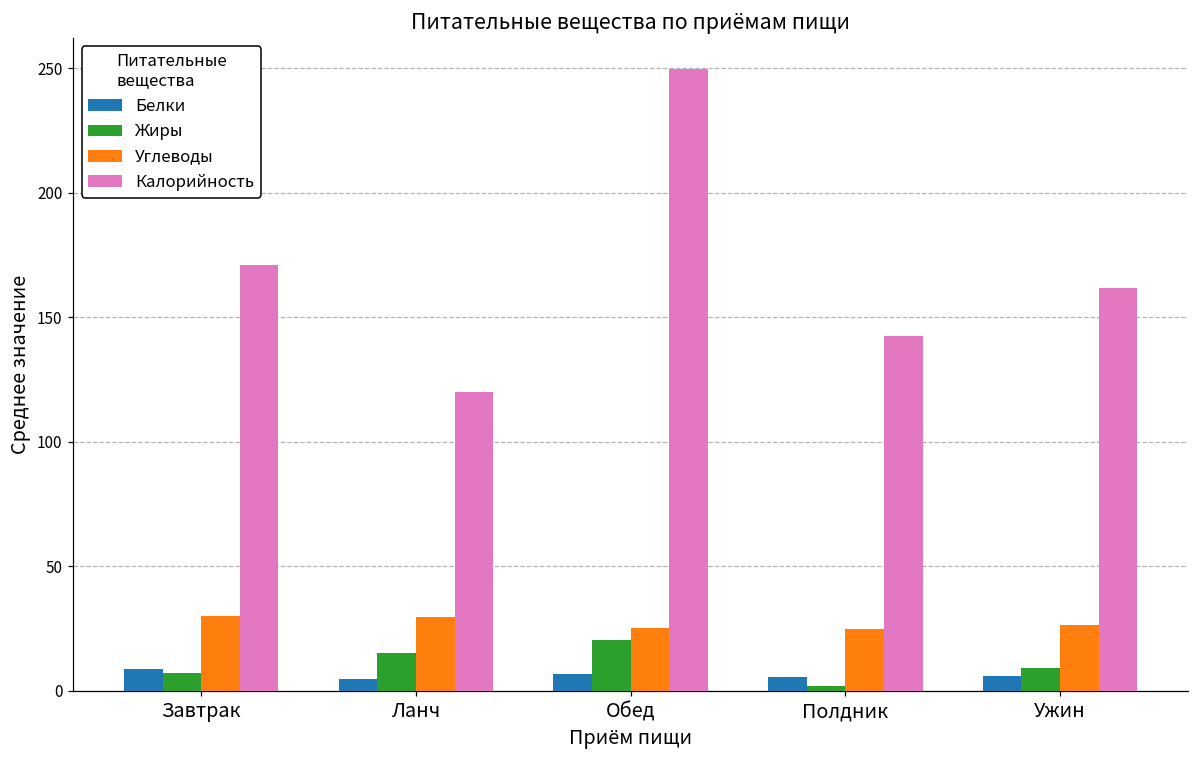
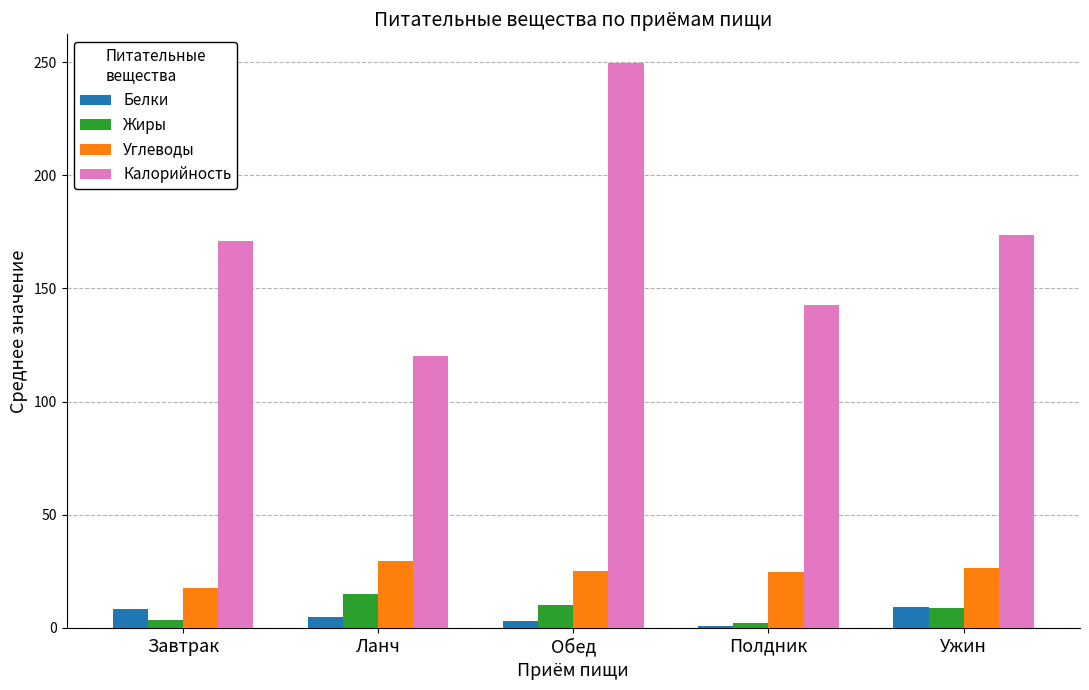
Жиры, Завтрак: 7 -> 4
Углеводы, Завтрак: 30 -> 17
Белки, Обед: 7 -> 3
Жиры, Обед: 20 -> 10
Белки, Полдник: 6 -> 1
Белки, Ужин: 6 -> 9
Калорийность, Ужин: 162 -> 174
